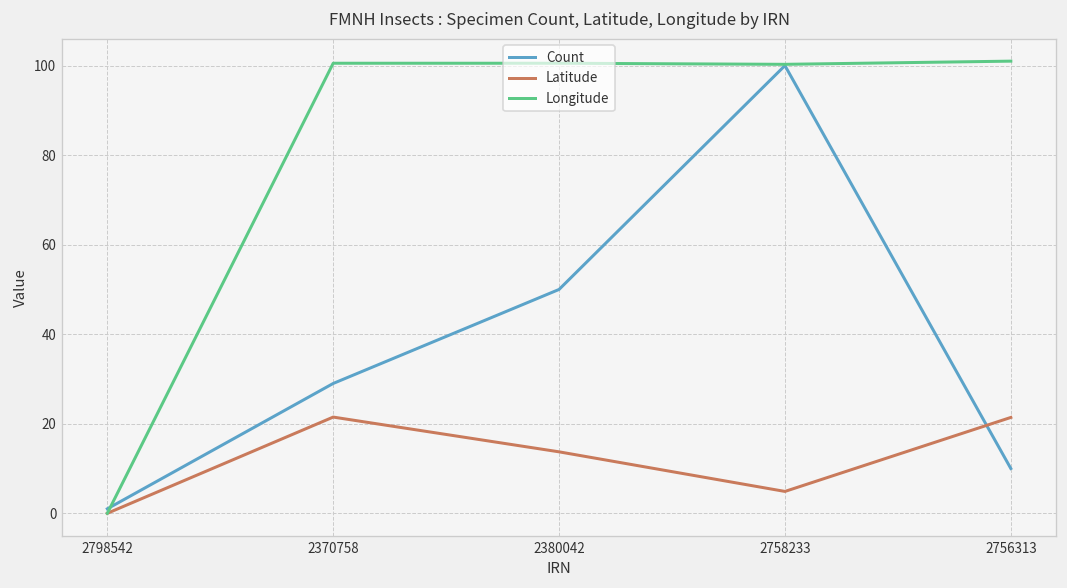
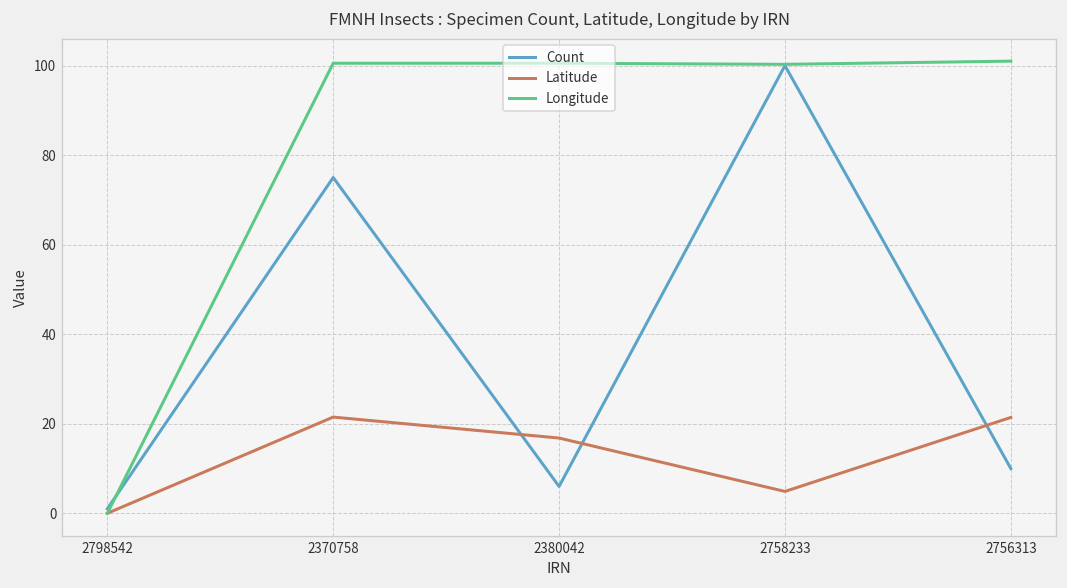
Count, 2370758: 29 -> 75
Count, 2380042: 50 -> 6
Latitude, 2380042: 14 -> 17
